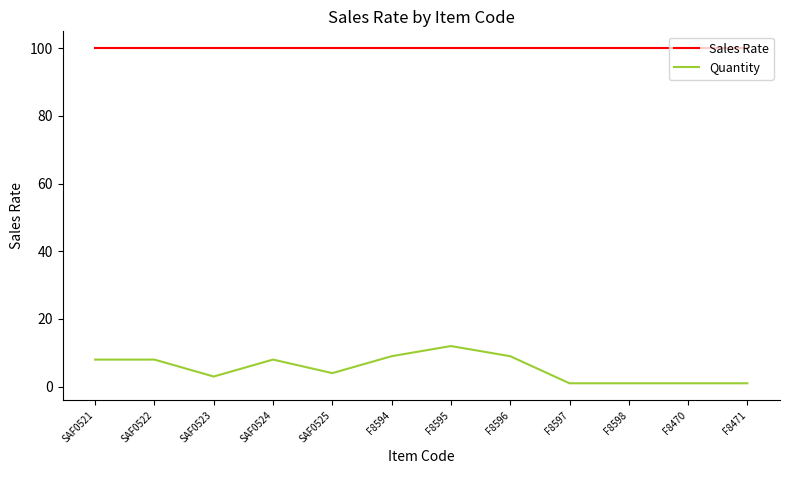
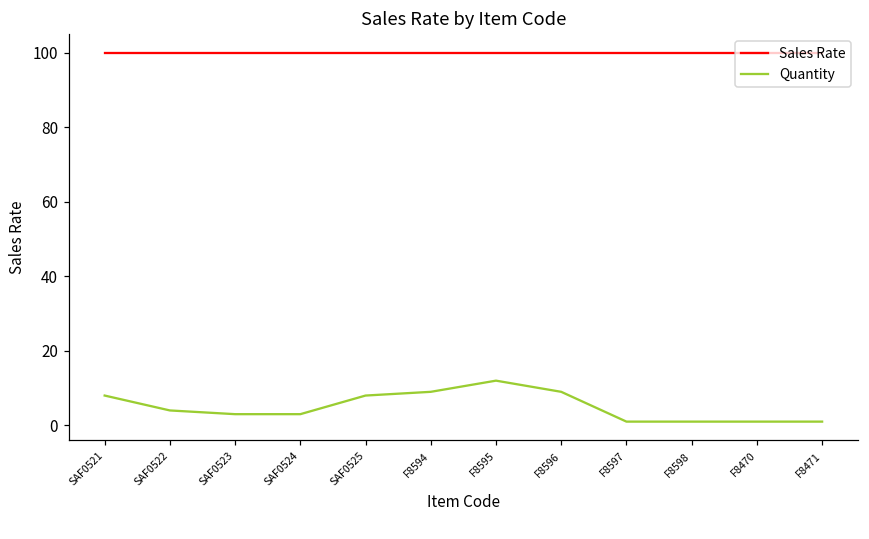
Quantity, SAF0522: 8 -> 4
Quantity, SAF0524: 8 -> 3
Quantity, SAF0525: 4 -> 8
